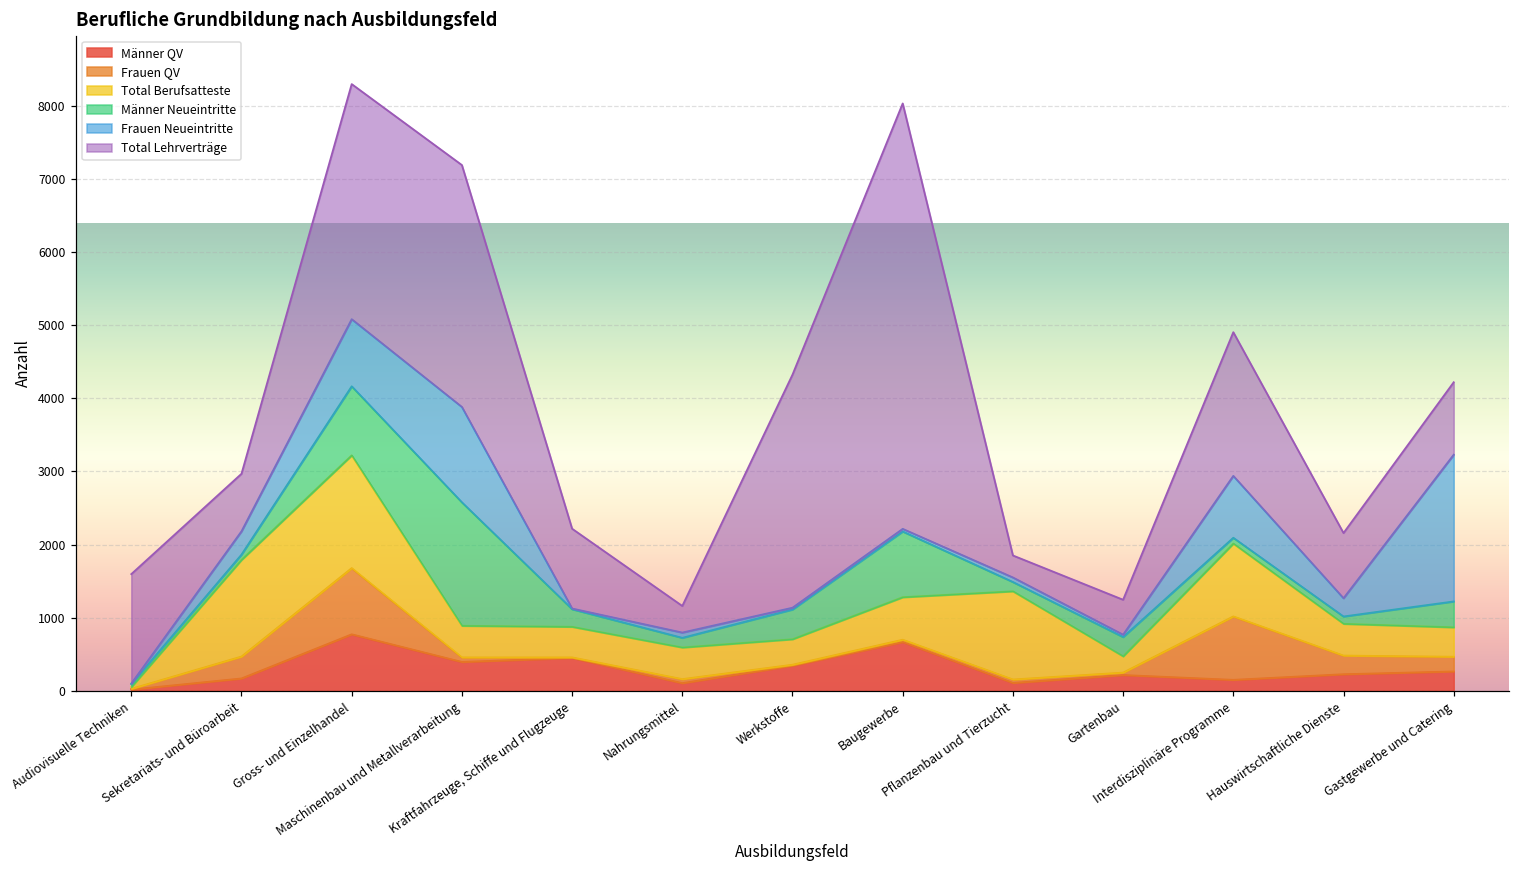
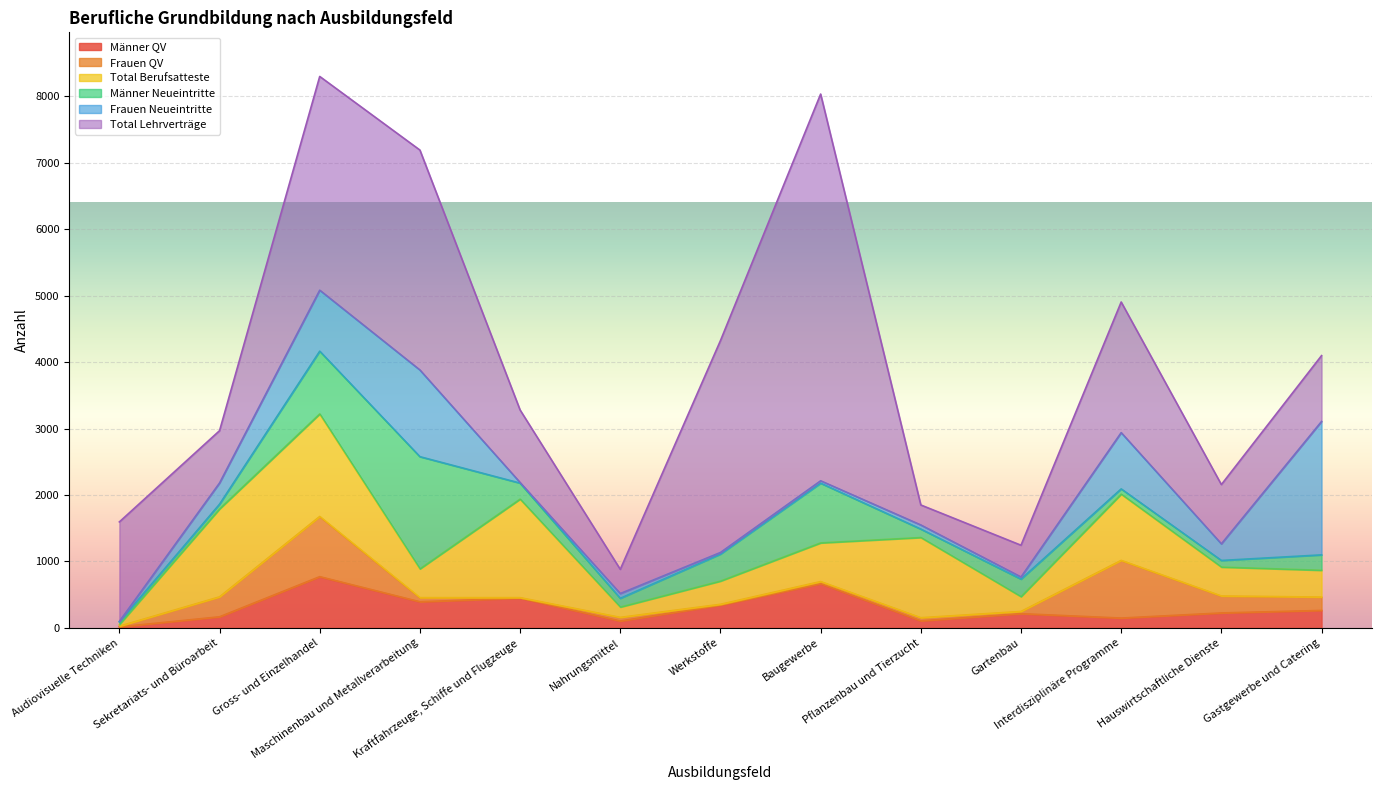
Total Berufsatteste, Kraftfahrzeuge, Schiffe und Flugzeuge: 400 -> 1500
Total Berufsatteste, Nahrungsmittel: 400 -> 200
Männer Neueintritte, Gastgewerbe und Catering: 400 -> 200
